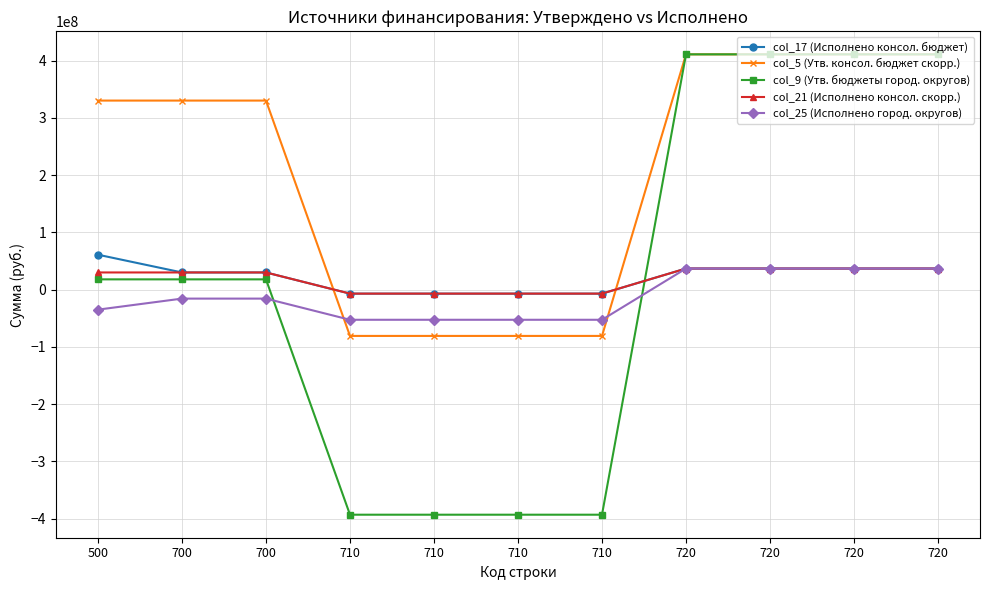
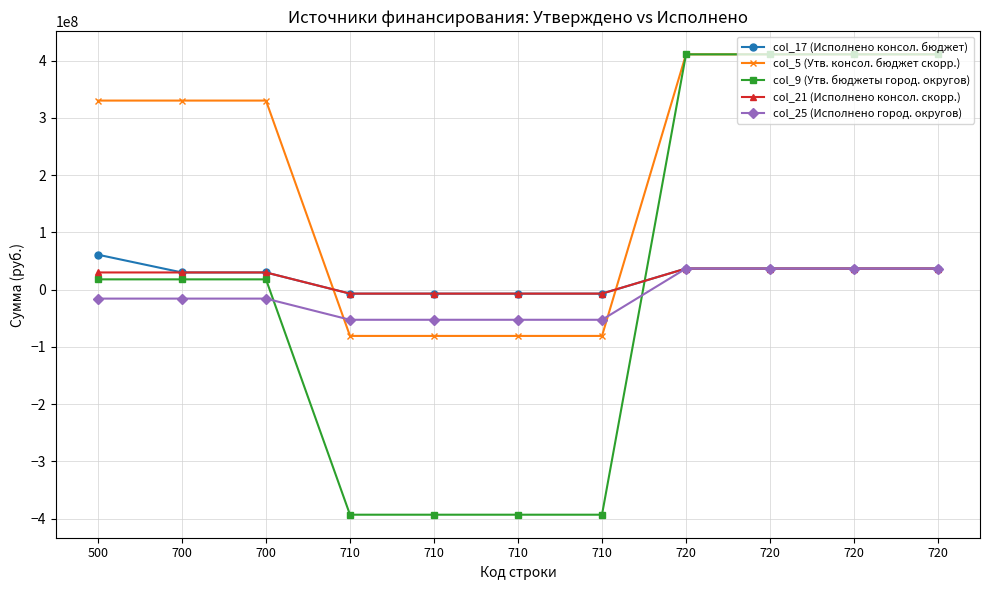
col_25 (Исполнено город. округов), 500: -30000000 -> -20000000
